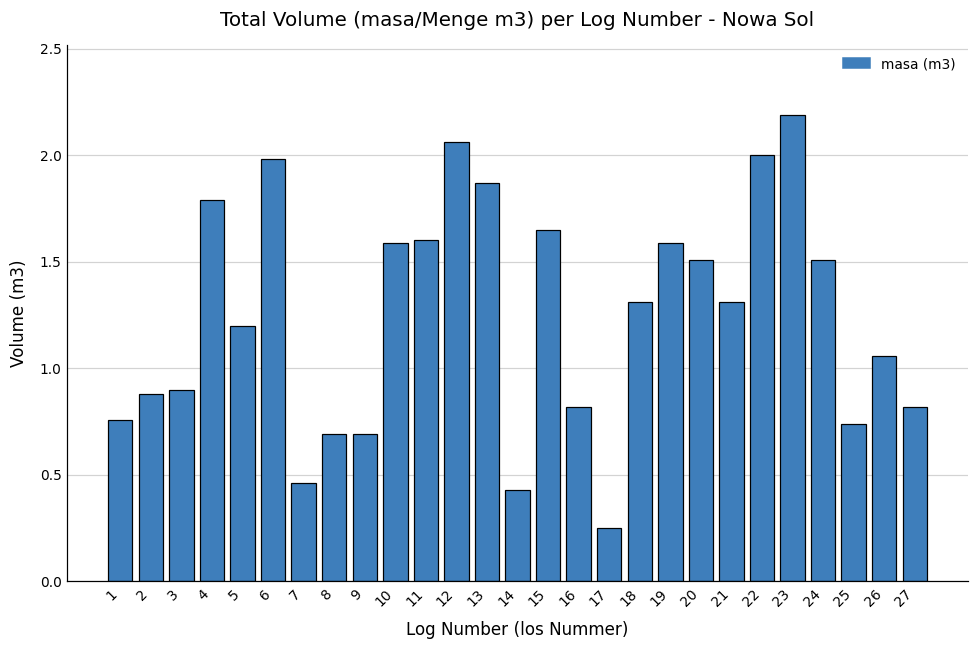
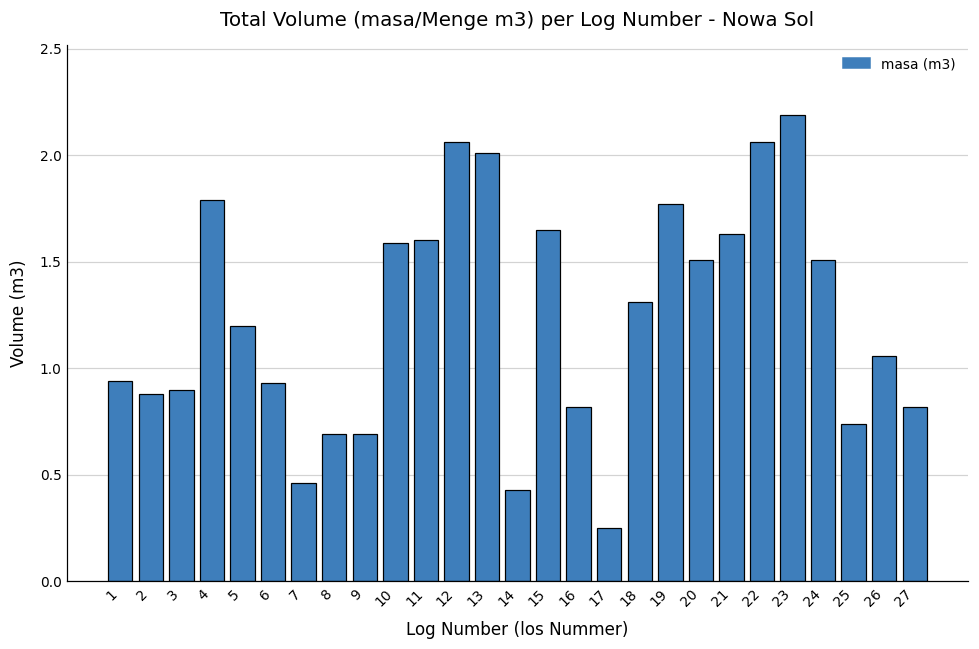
1: 0.76 -> 0.94
6: 1.98 -> 0.93
13: 1.87 -> 2.01
19: 1.59 -> 1.77
21: 1.31 -> 1.63
22: 2.00 -> 2.06
